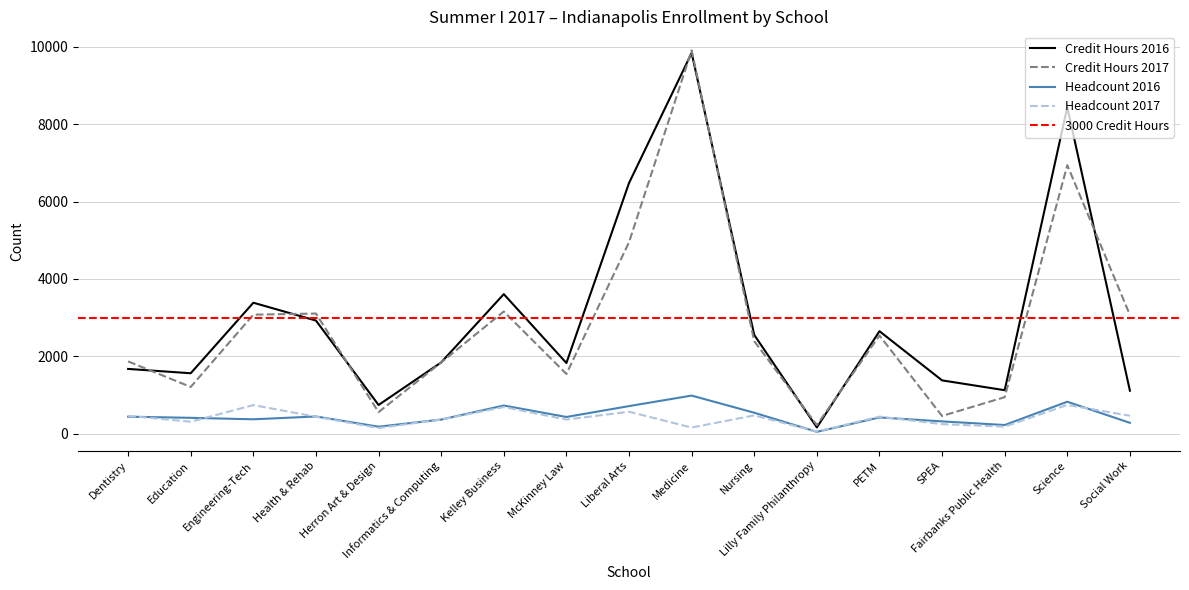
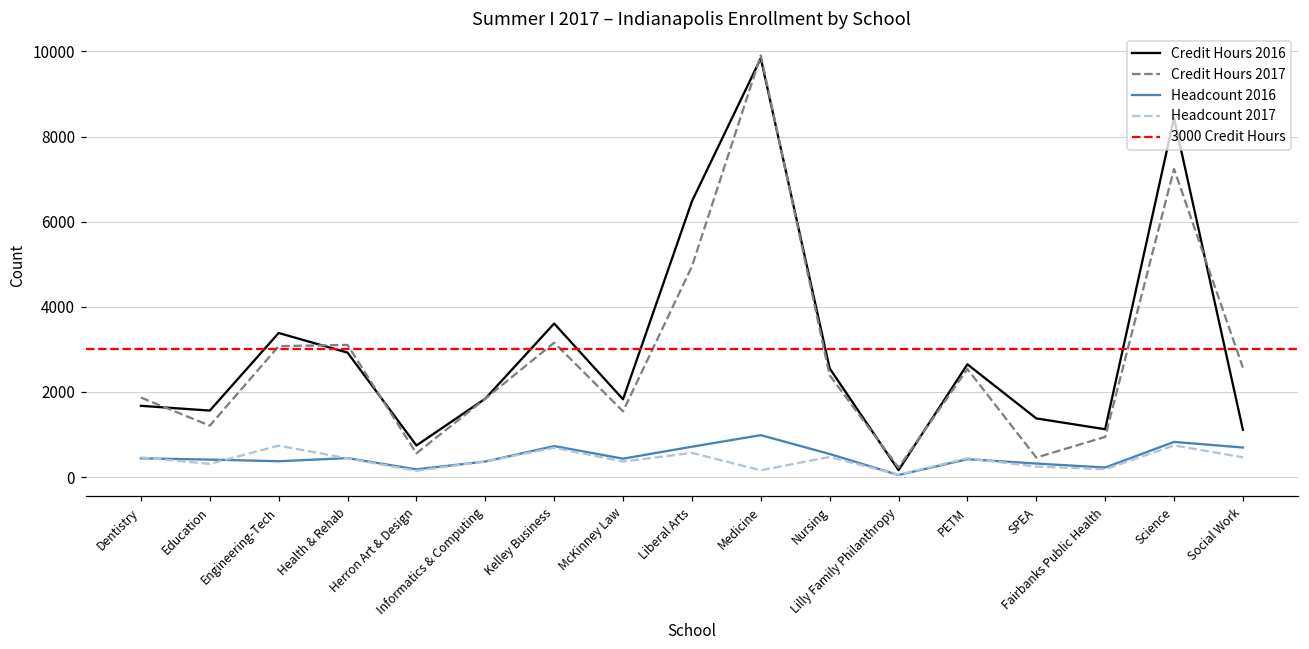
Credit Hours 2017, Science: 6900 -> 7200
Credit Hours 2017, Social Work: 3100 -> 2600
Headcount 2016, Social Work: 300 -> 700
